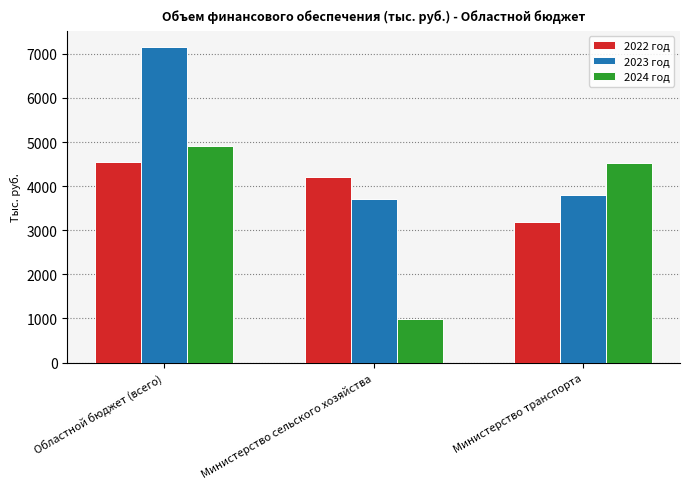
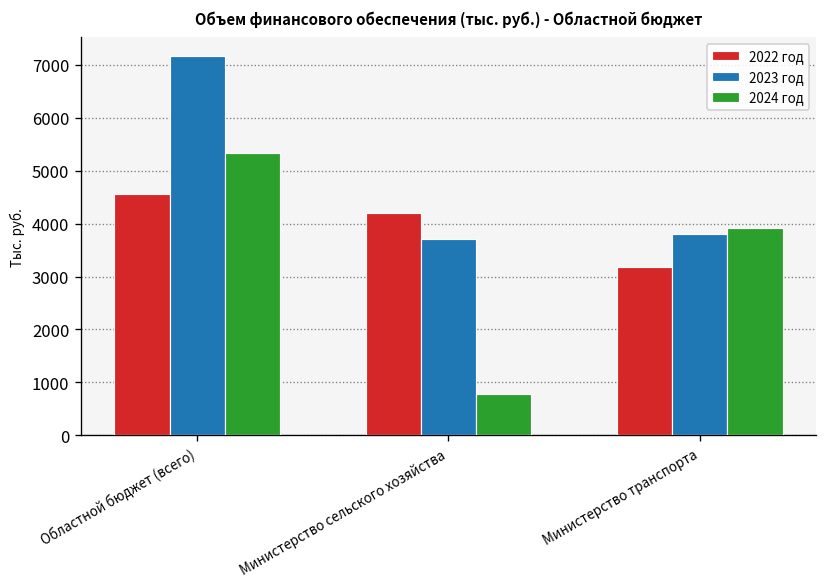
2024 год, Областной бюджет (всего): 4900 -> 5300
2024 год, Министерство сельского хозяйства: 1000 -> 800
2024 год, Министерство транспорта: 4500 -> 3900
